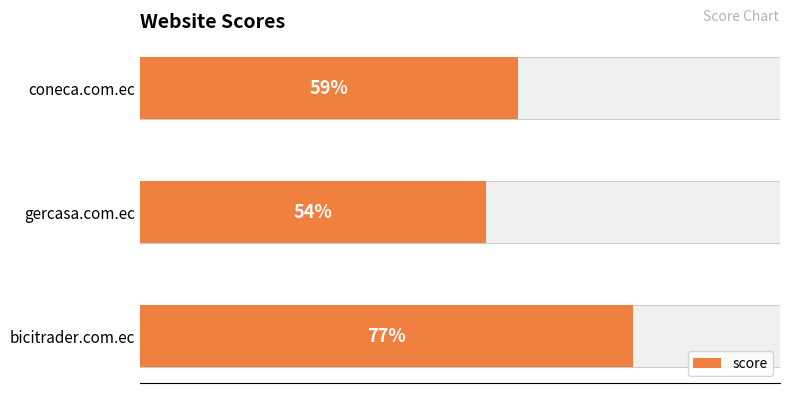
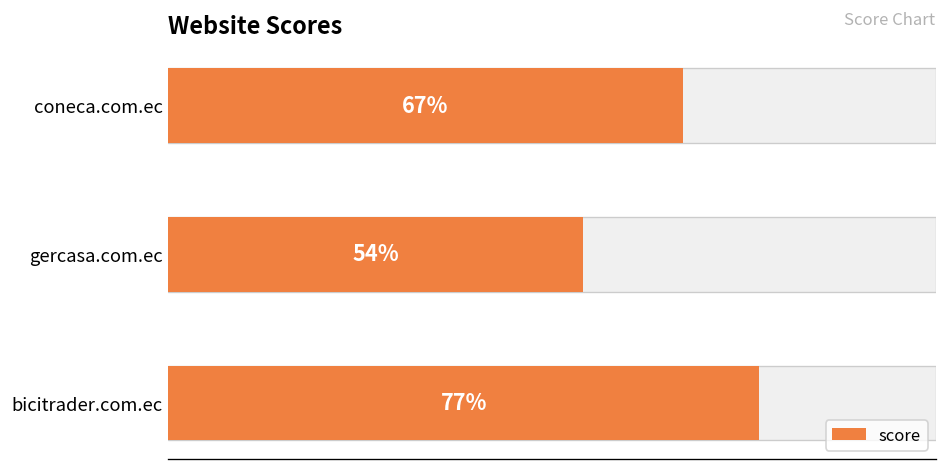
score, coneca.com.ec: 59% -> 67%
